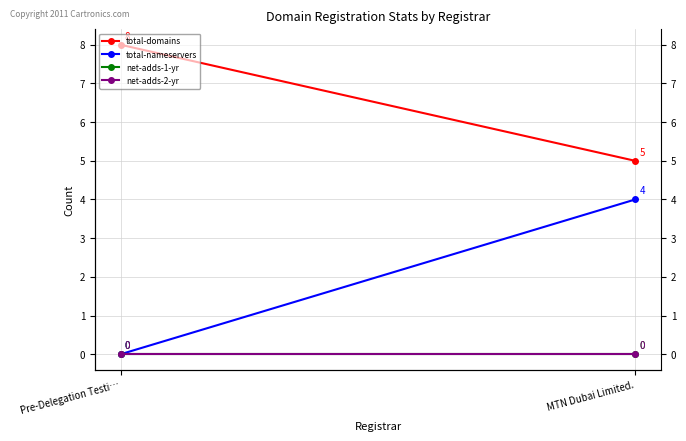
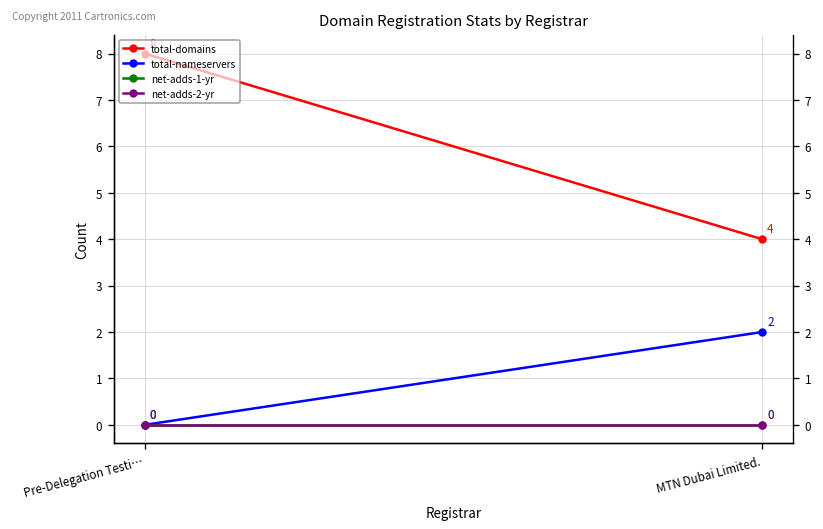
total-domains, MTN Dubai Limited.: 5 -> 4
total-nameservers, MTN Dubai Limited.: 4 -> 2
